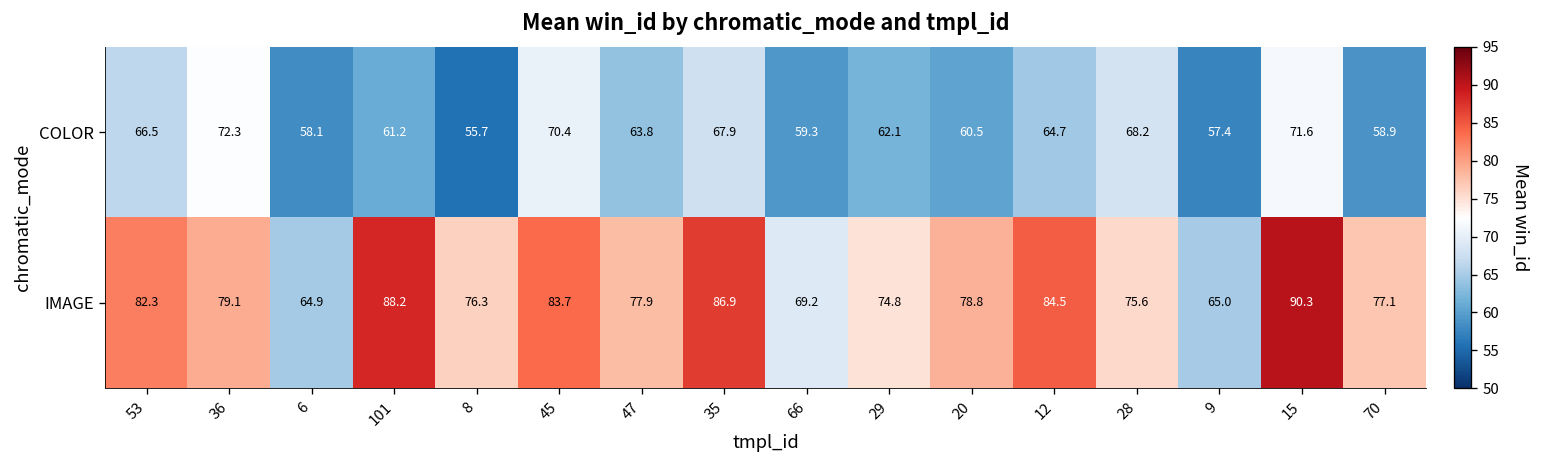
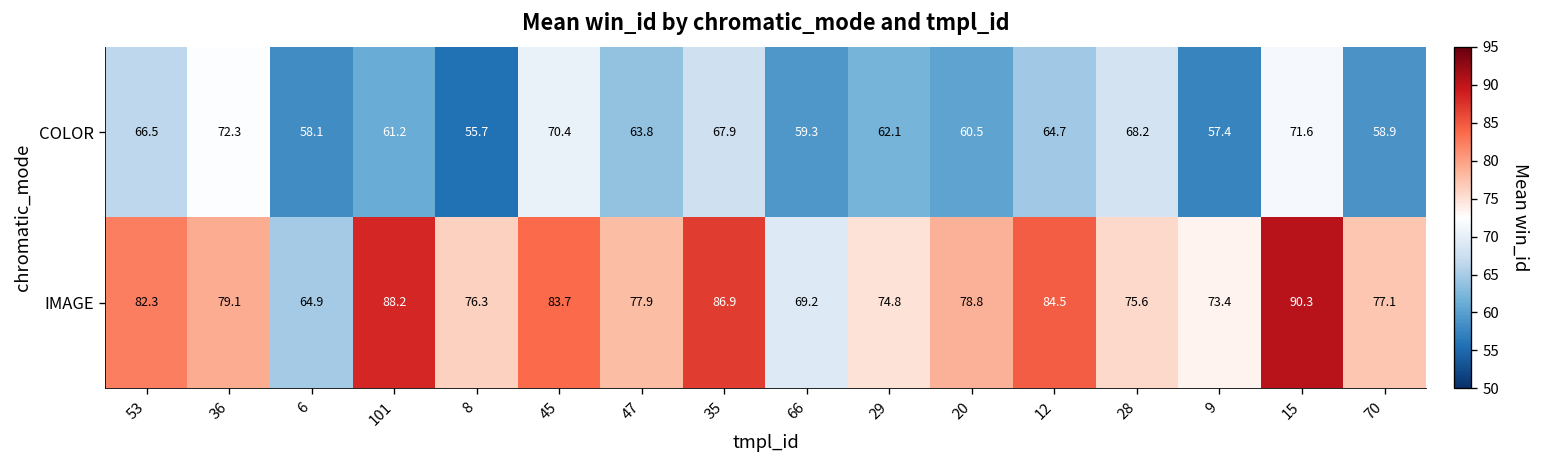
IMAGE, 9: 65.0 -> 73.4
